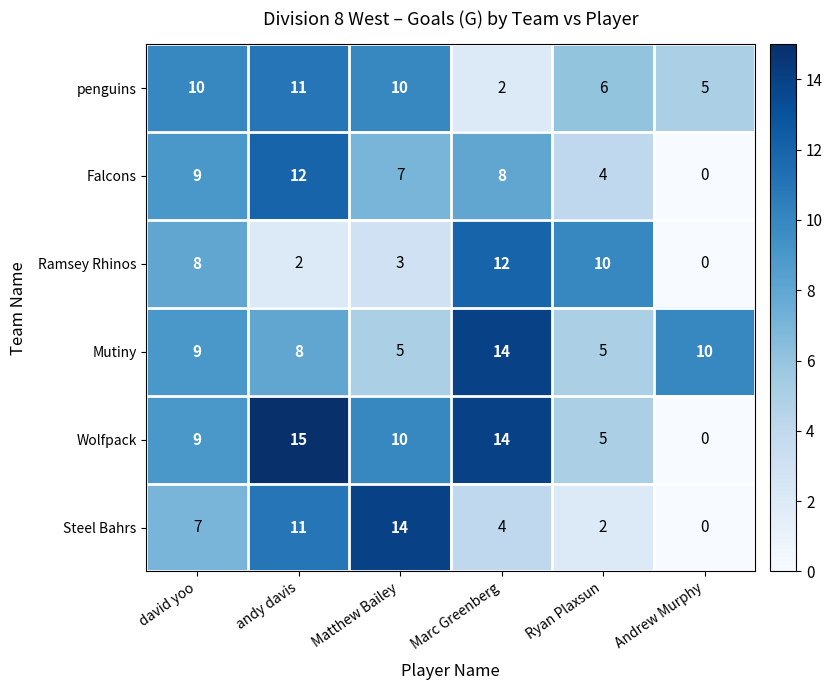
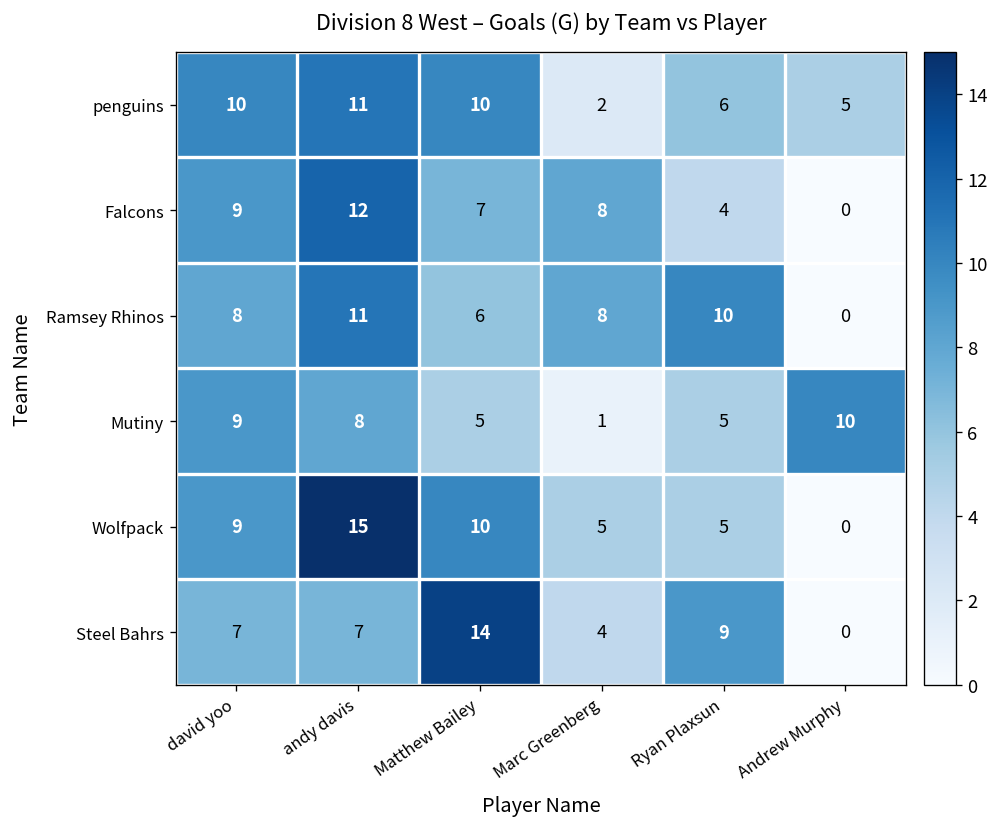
Ramsey Rhinos, andy davis: 2 -> 11
Ramsey Rhinos, Matthew Bailey: 3 -> 6
Ramsey Rhinos, Marc Greenberg: 12 -> 8
Mutiny, Marc Greenberg: 14 -> 1
Wolfpack, Marc Greenberg: 14 -> 5
Steel Bahrs, andy davis: 11 -> 7
Steel Bahrs, Ryan Plaxsun: 2 -> 9
